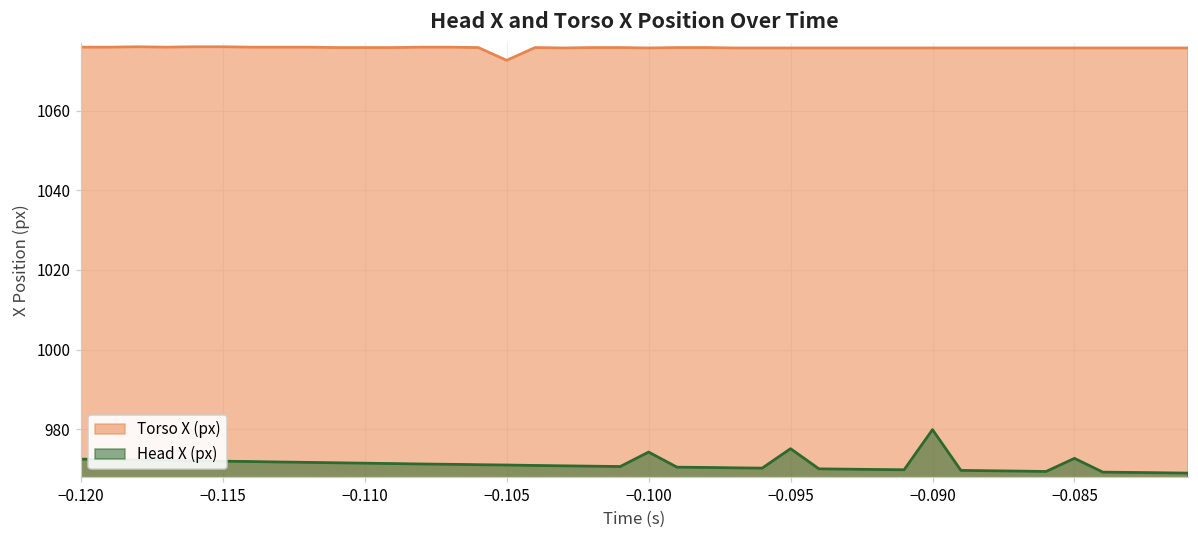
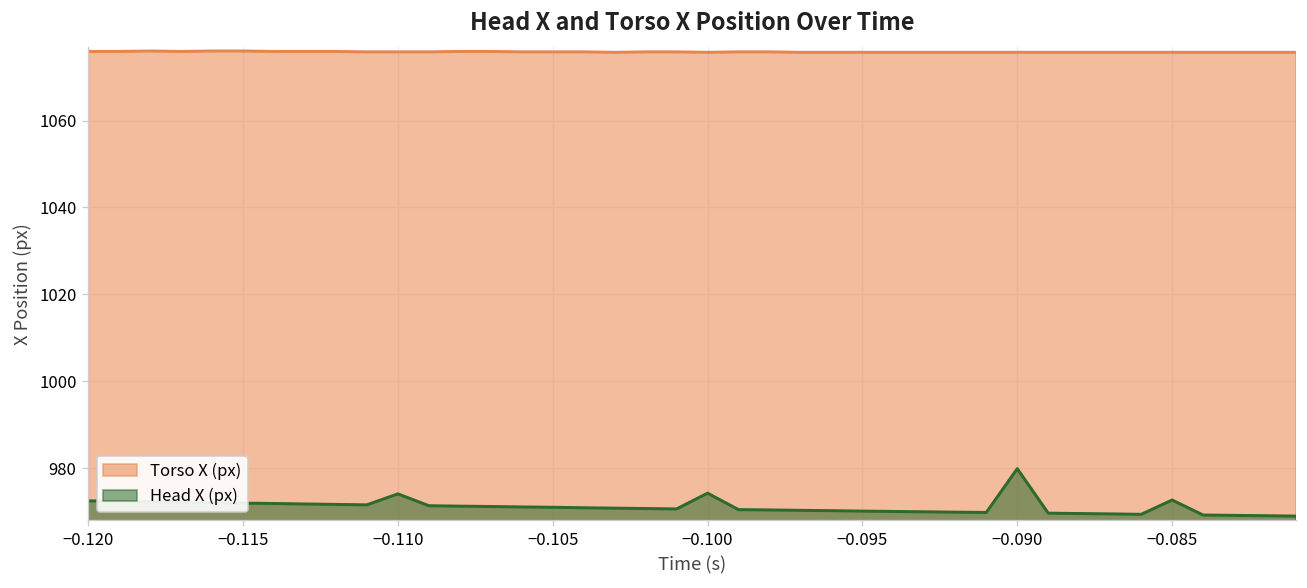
Head X (px), −0.110: 971 -> 974
Torso X (px), −0.105: 1073 -> 1076
Head X (px), −0.095: 975 -> 970
